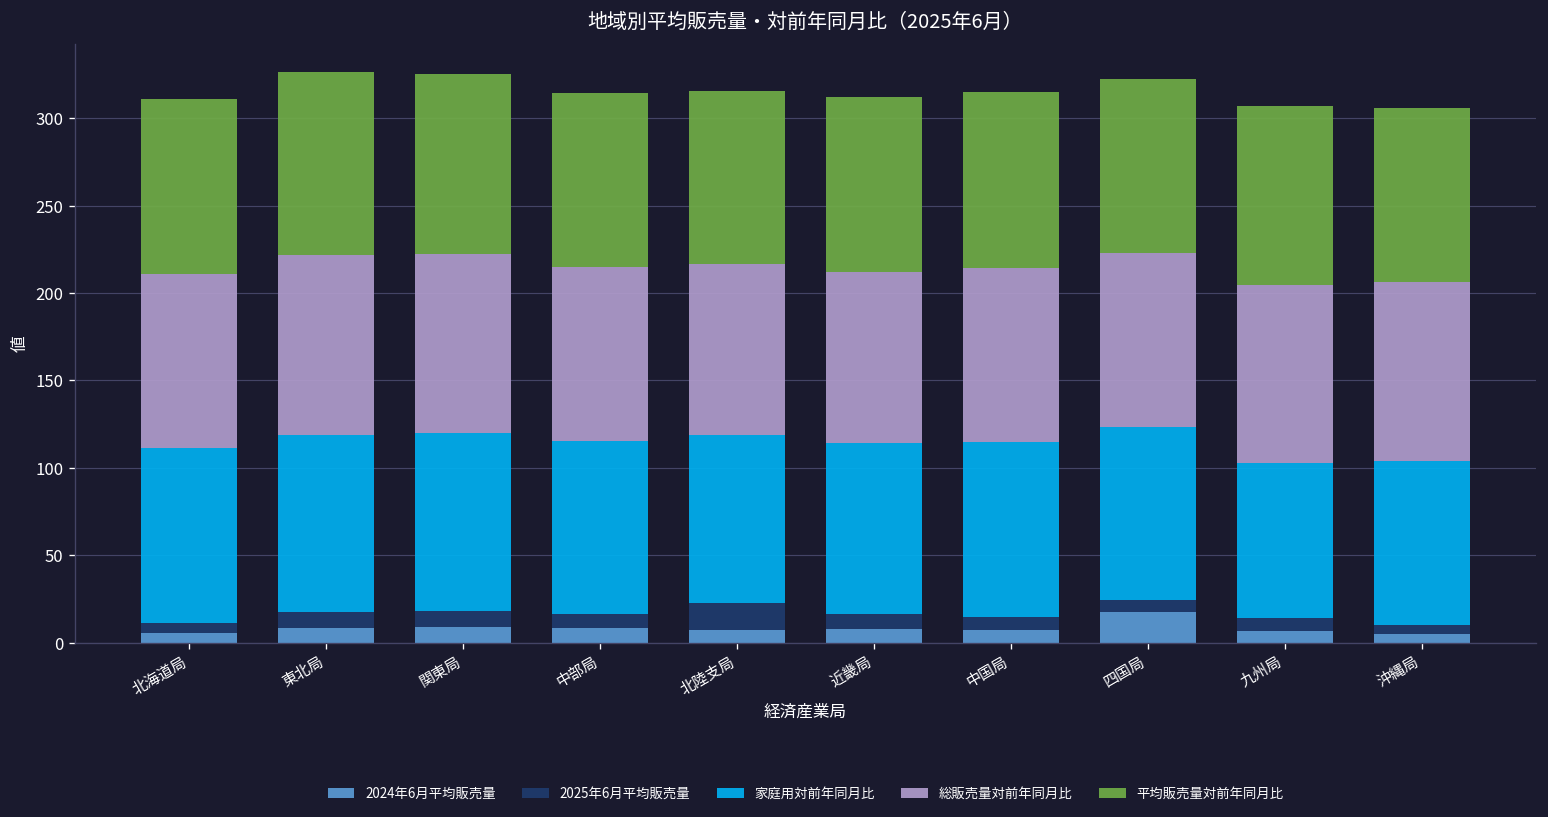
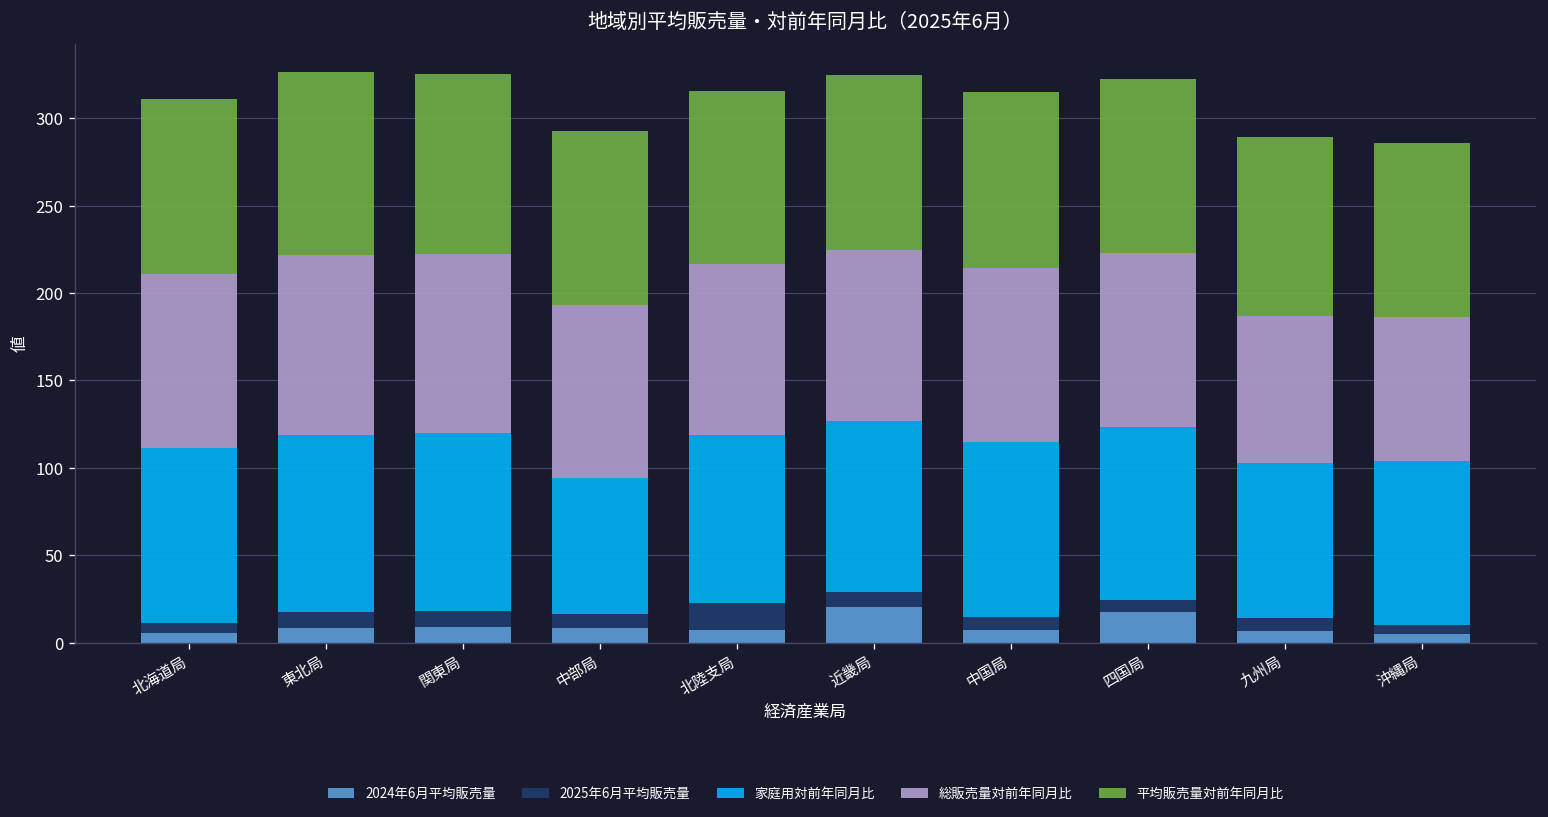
家庭用対前年同月比, 中部局: 99 -> 77
2024年6月平均販売量, 近畿局: 8 -> 21
総販売量対前年同月比, 九州局: 102 -> 84
総販売量対前年同月比, 沖縄局: 103 -> 83
